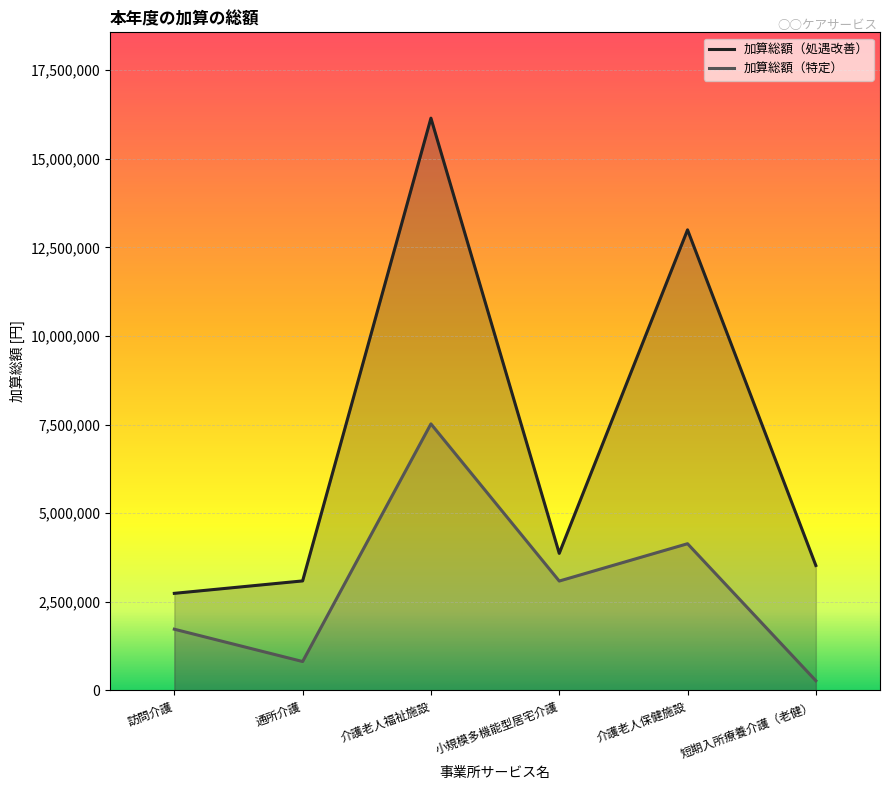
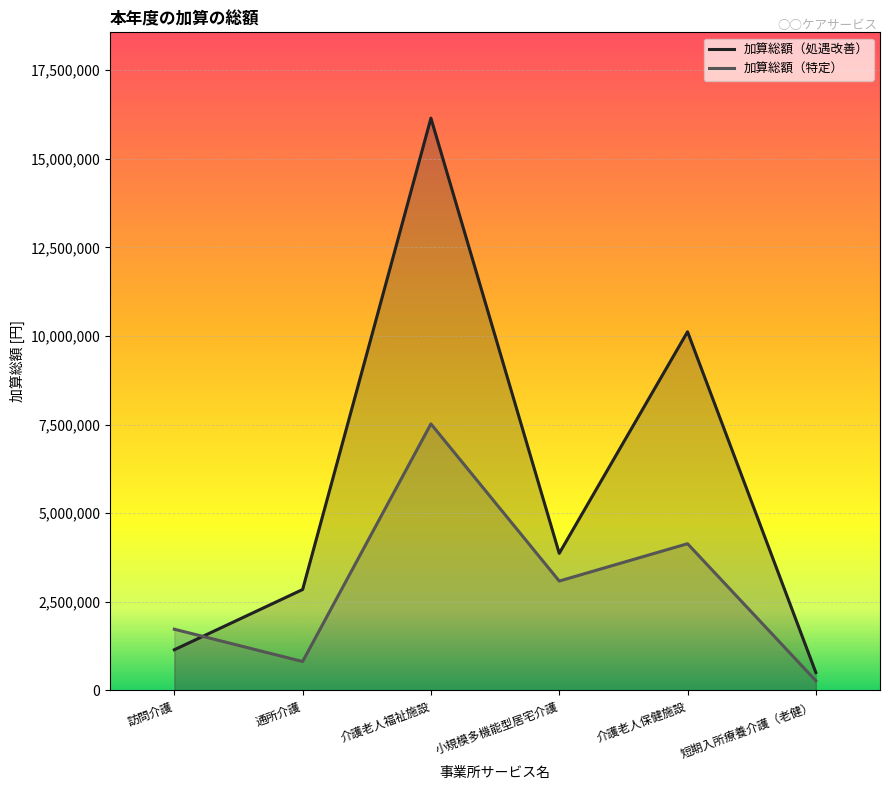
加算総額（処遇改善）, 訪問介護: 2,700,000 -> 1,100,000
加算総額（処遇改善）, 通所介護: 3,100,000 -> 2,800,000
加算総額（処遇改善）, 介護老人保健施設: 13,000,000 -> 10,100,000
加算総額（処遇改善）, 短期入所療養介護（老健）: 3,500,000 -> 500,000
